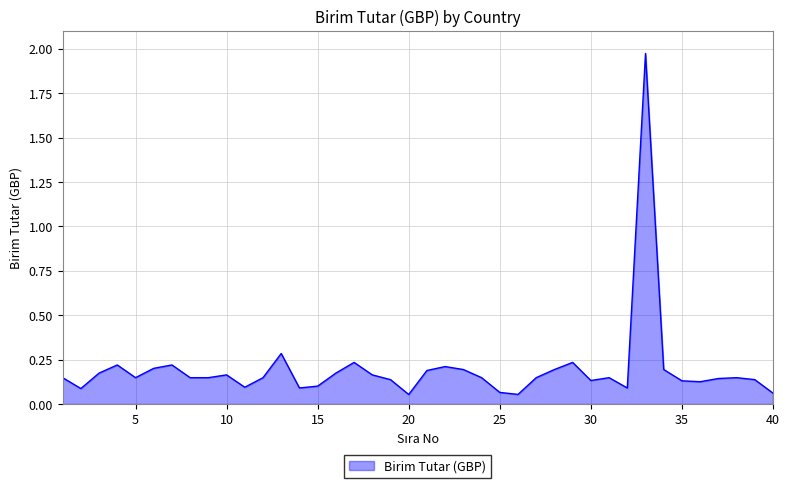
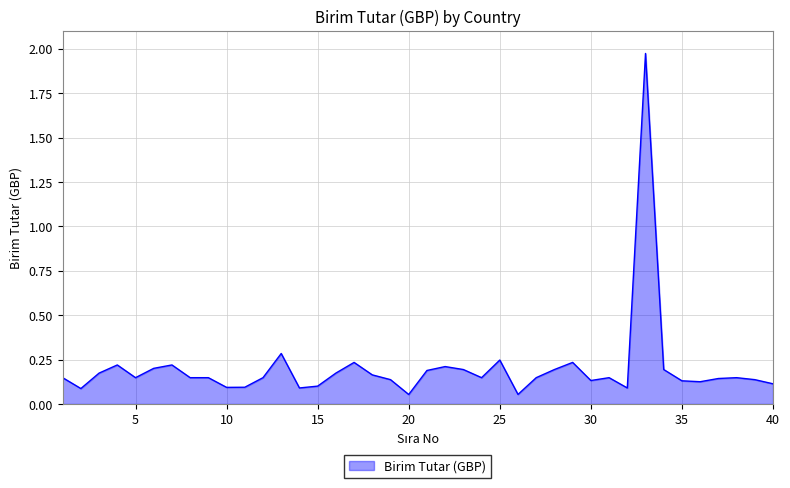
10: 0.16 -> 0.09
25: 0.07 -> 0.25
40: 0.06 -> 0.11
